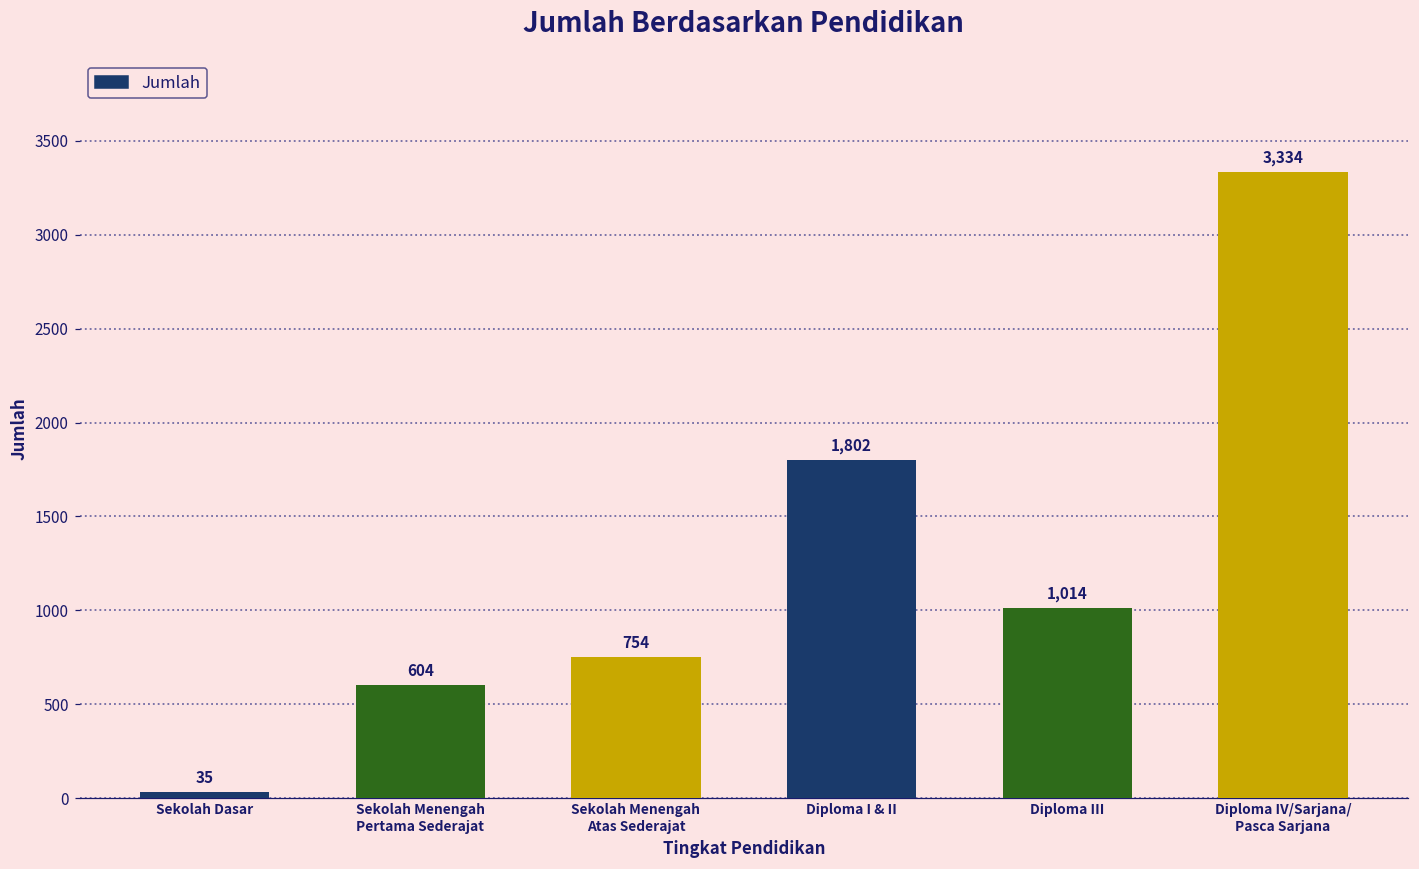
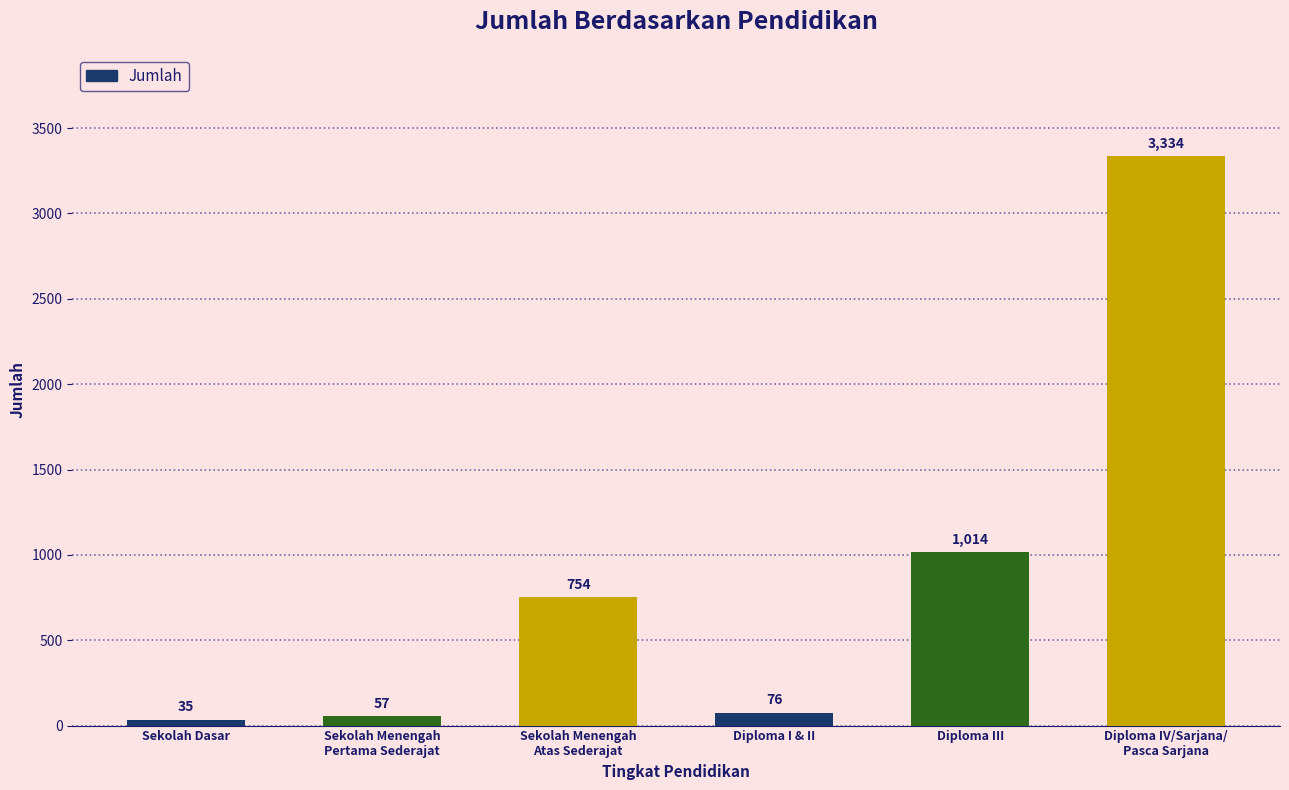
Sekolah Menengah Pertama Sederajat: 604 -> 57
Diploma I & II: 1,802 -> 76
